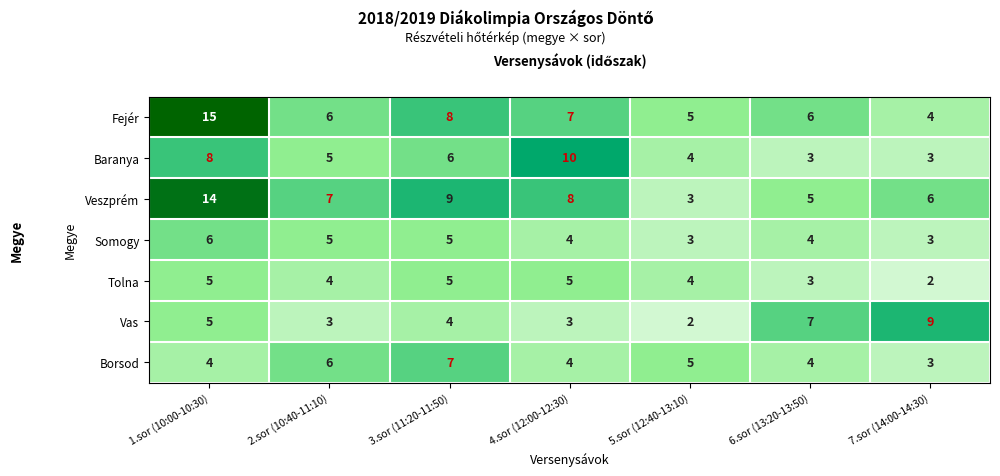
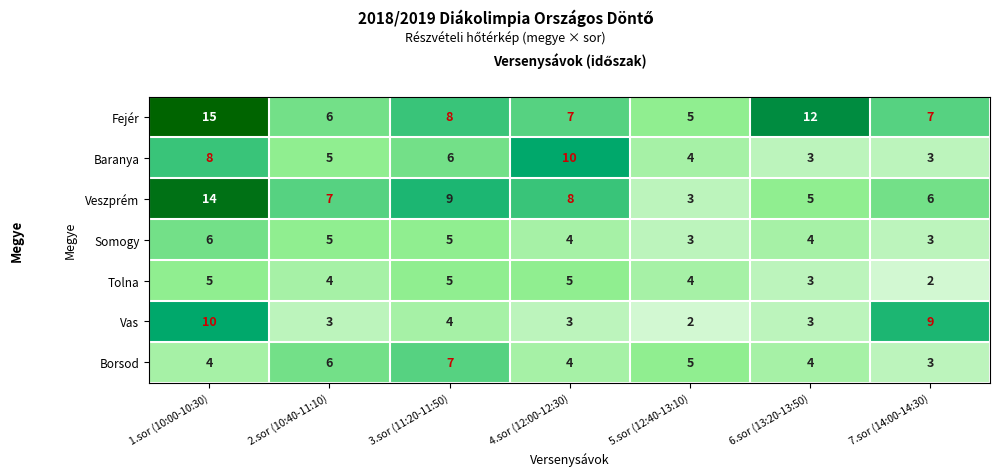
Fejér, 6.sor (13:20-13:50): 6 -> 12
Fejér, 7.sor (14:00-14:30): 4 -> 7
Vas, 1.sor (10:00-10:30): 5 -> 10
Vas, 6.sor (13:20-13:50): 7 -> 3
